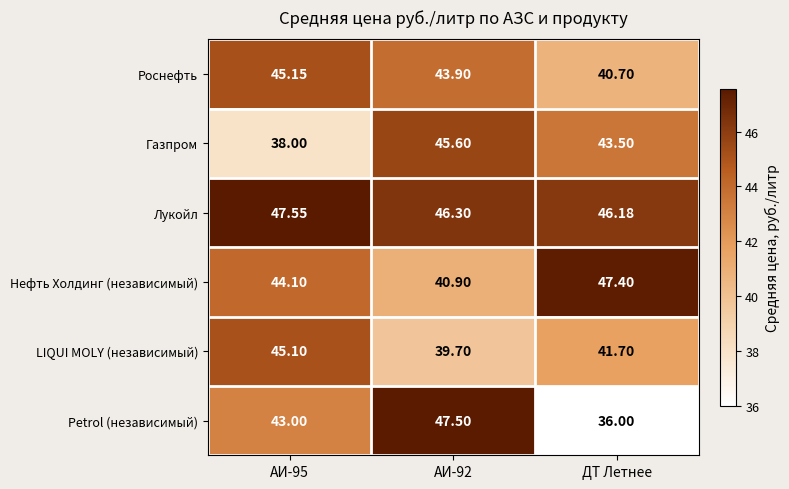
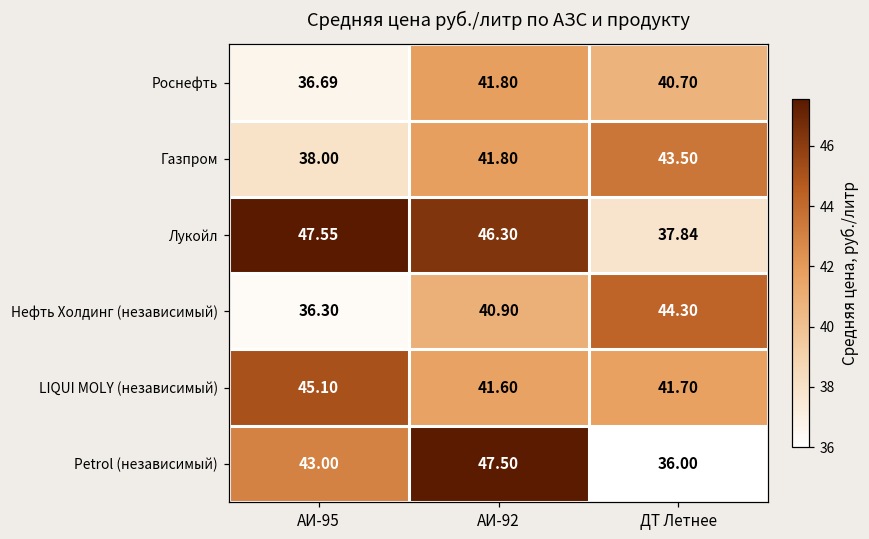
Роснефть, АИ-95: 45.15 -> 36.69
Роснефть, АИ-92: 43.90 -> 41.80
Газпром, АИ-92: 45.60 -> 41.80
Лукойл, ДТ Летнее: 46.18 -> 37.84
Нефть Холдинг (независимый), АИ-95: 44.10 -> 36.30
Нефть Холдинг (независимый), ДТ Летнее: 47.40 -> 44.30
LIQUI MOLY (независимый), АИ-92: 39.70 -> 41.60
